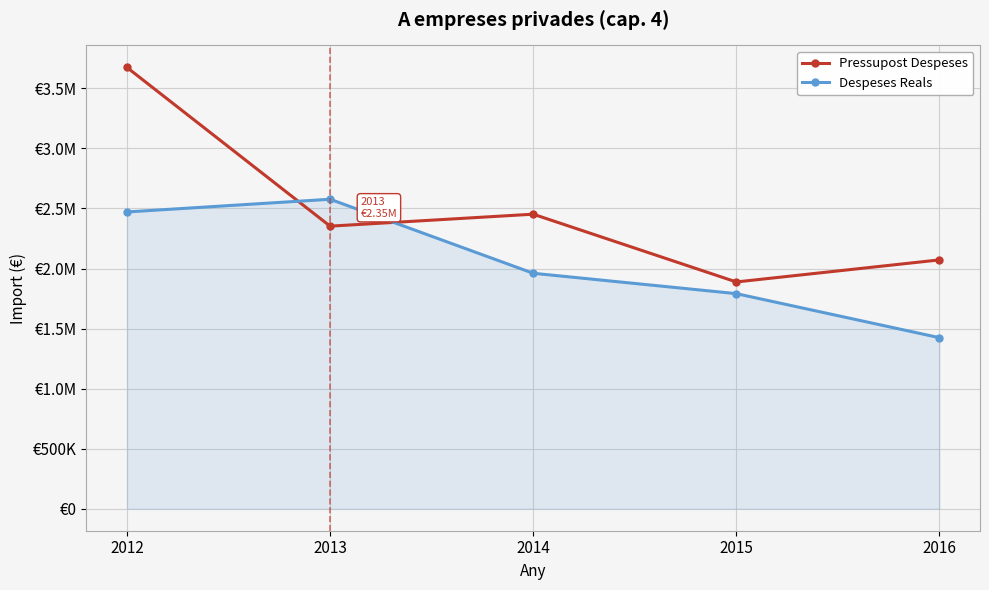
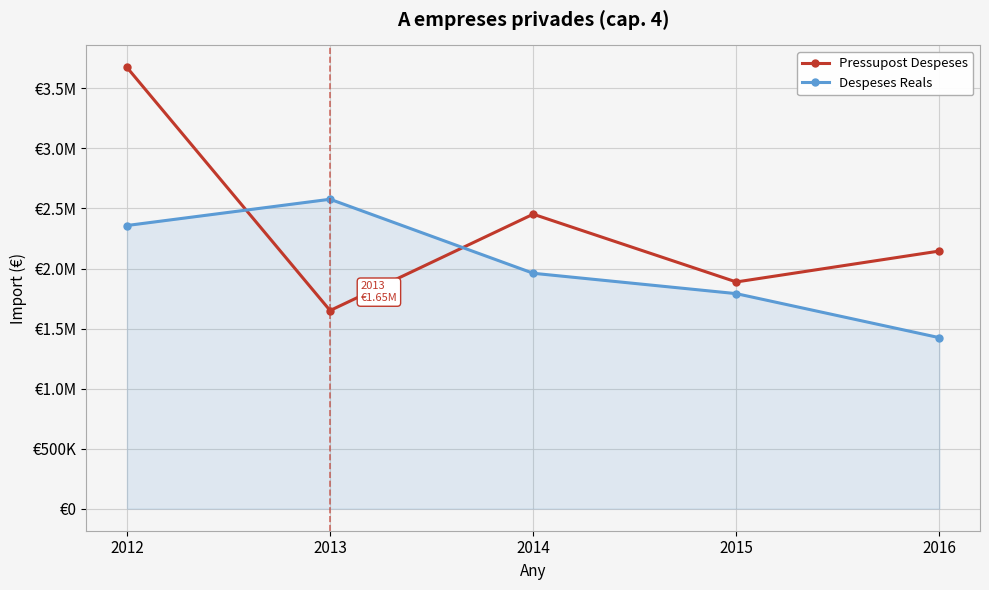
Despeses Reals, 2012: €2470000 -> €2360000
Pressupost Despeses, 2013: €2.35M -> €1.65M
Pressupost Despeses, 2016: €2070000 -> €2150000
